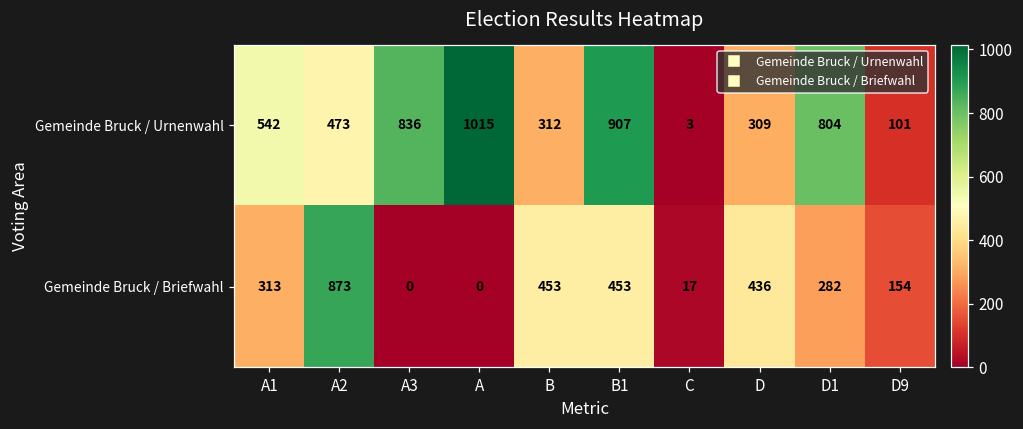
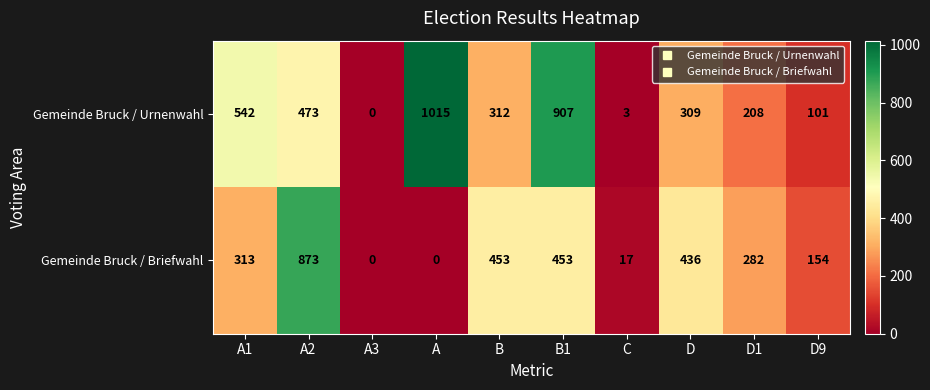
Gemeinde Bruck / Urnenwahl, A3: 836 -> 0
Gemeinde Bruck / Urnenwahl, D1: 804 -> 208
